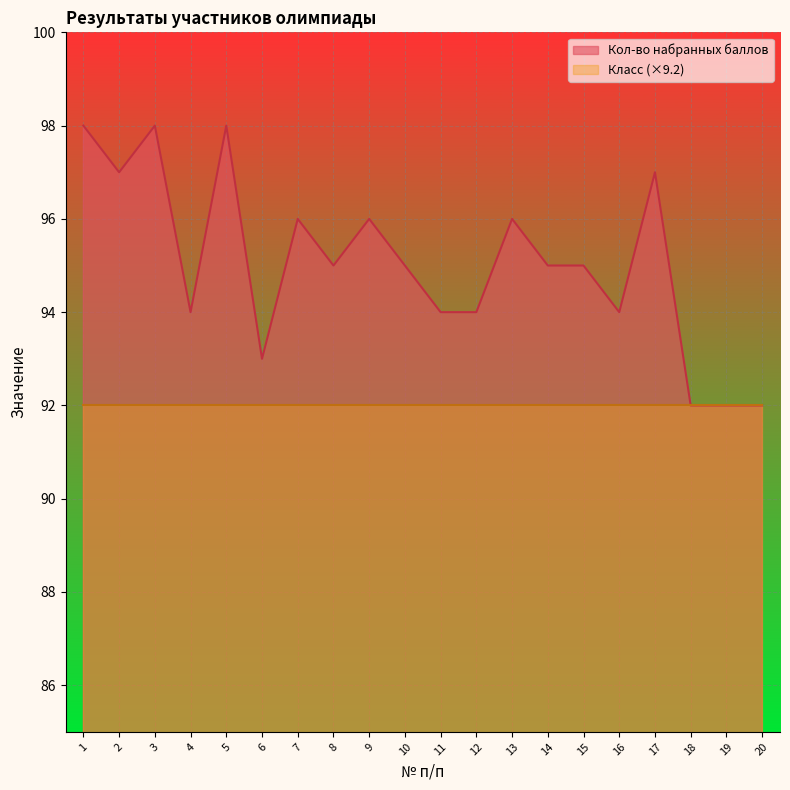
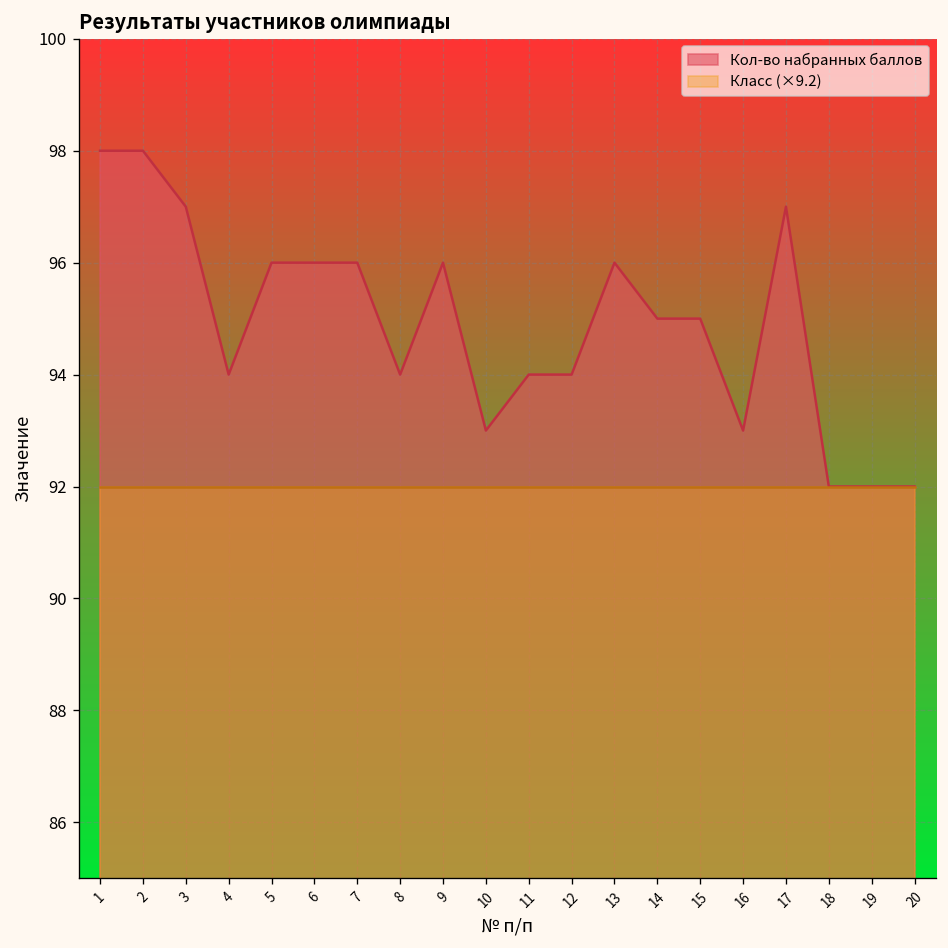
Кол-во набранных баллов, 2: 97 -> 98
Кол-во набранных баллов, 3: 98 -> 97
Кол-во набранных баллов, 5: 98 -> 96
Кол-во набранных баллов, 6: 93 -> 96
Кол-во набранных баллов, 8: 95 -> 94
Кол-во набранных баллов, 10: 95 -> 93
Кол-во набранных баллов, 16: 94 -> 93
